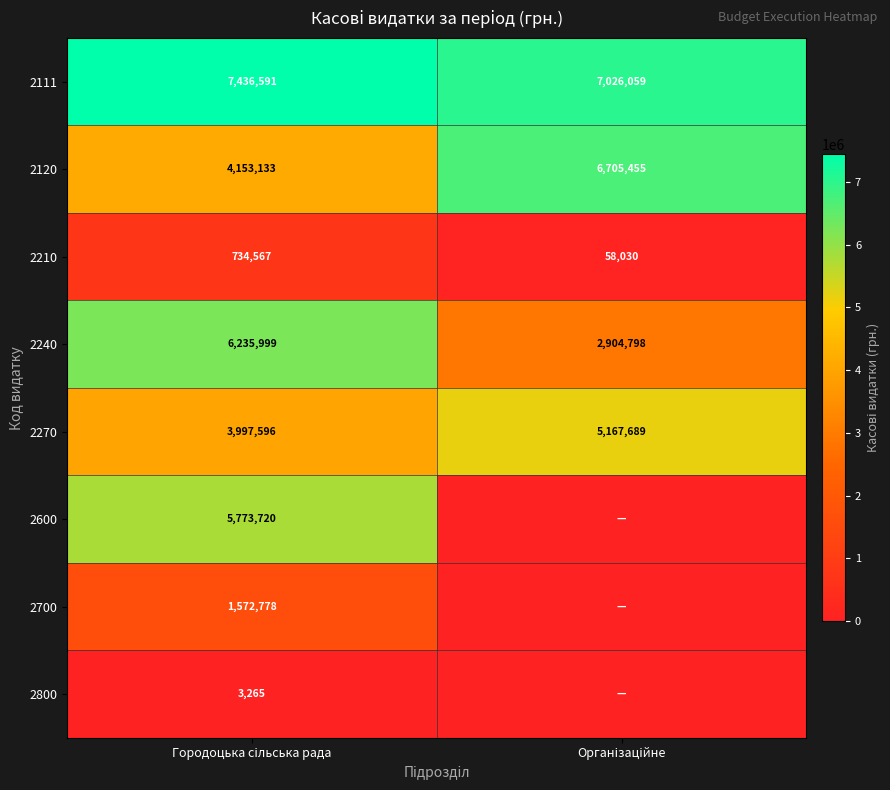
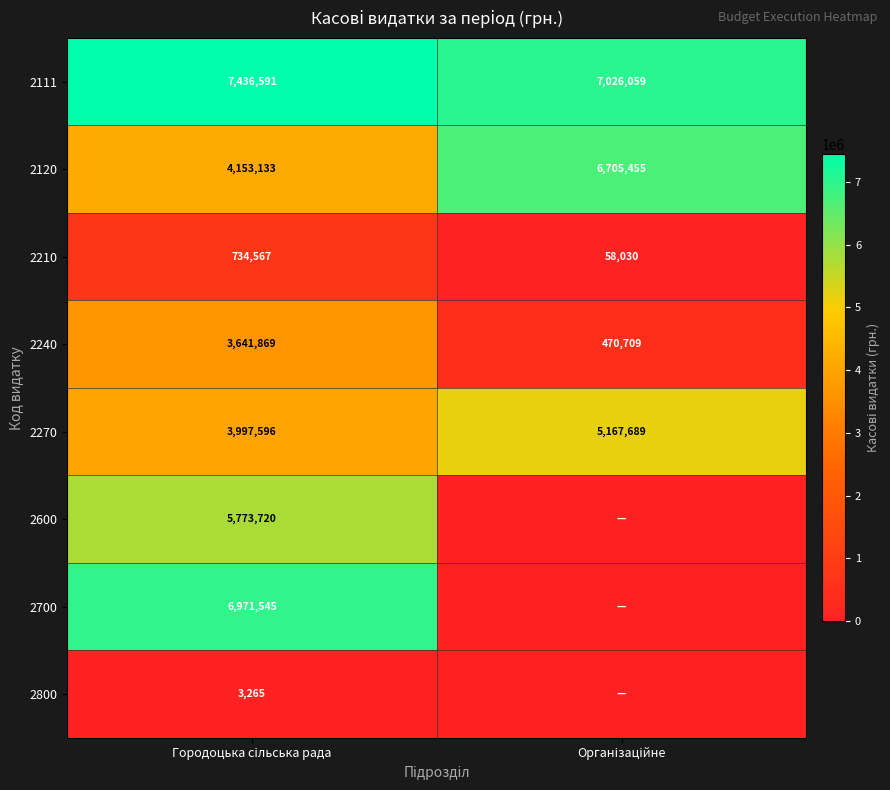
2240, Городоцька сільська рада: 6,235,999 -> 3,641,869
2240, Організаційне: 2,904,798 -> 470,709
2700, Городоцька сільська рада: 1,572,778 -> 6,971,545
